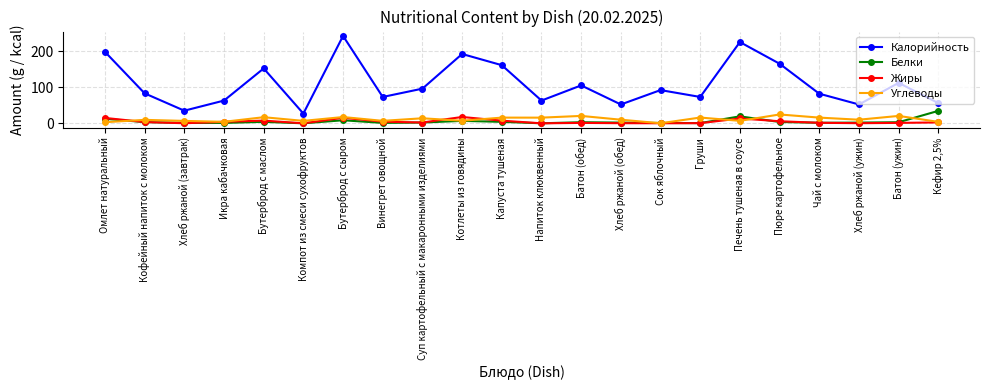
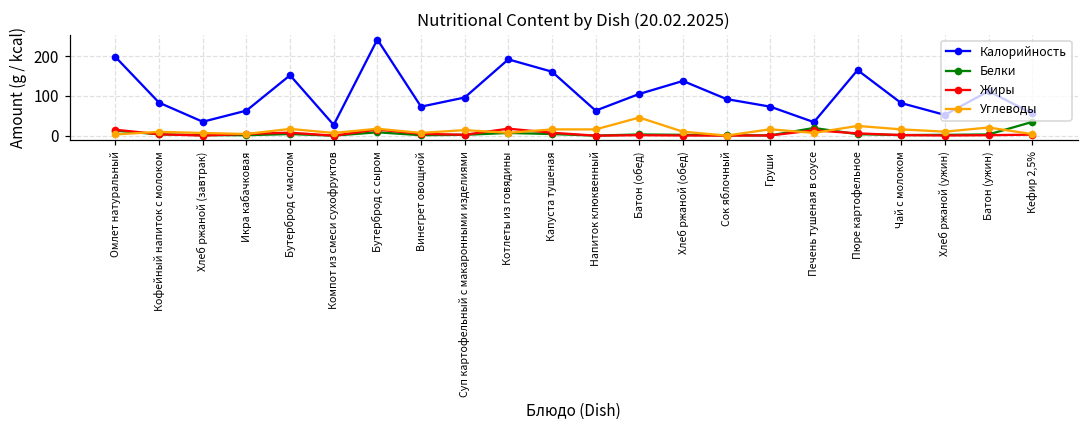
Углеводы, Батон (обед): 20 -> 50
Калорийность, Хлеб ржаной (обед): 50 -> 140
Калорийность, Печень тушеная в соусе: 230 -> 30
